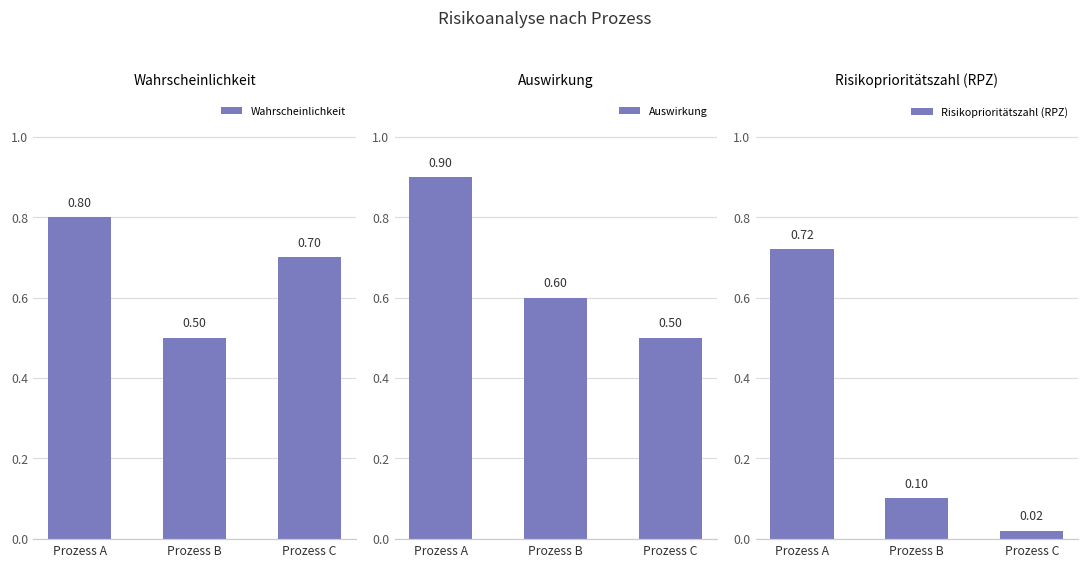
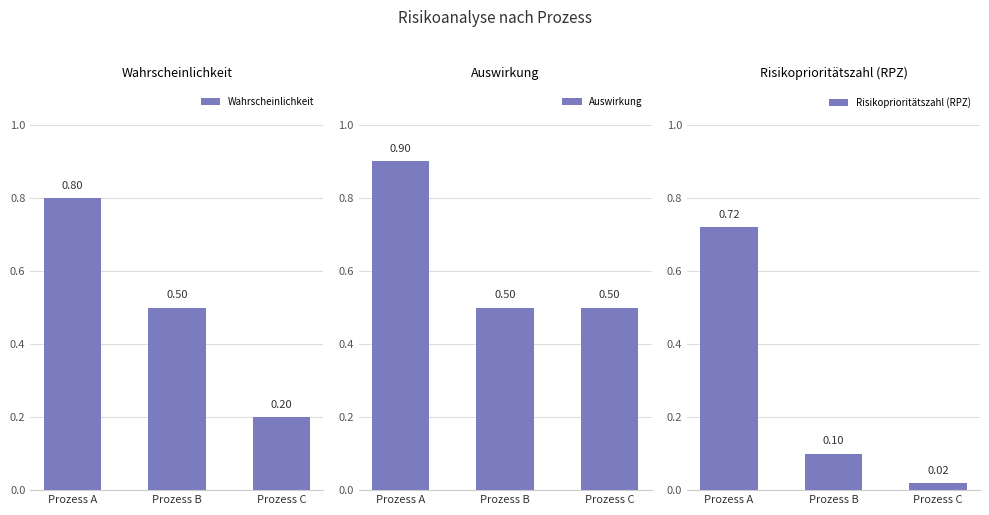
Wahrscheinlichkeit, Prozess C: 0.70 -> 0.20
Auswirkung, Prozess B: 0.60 -> 0.50
